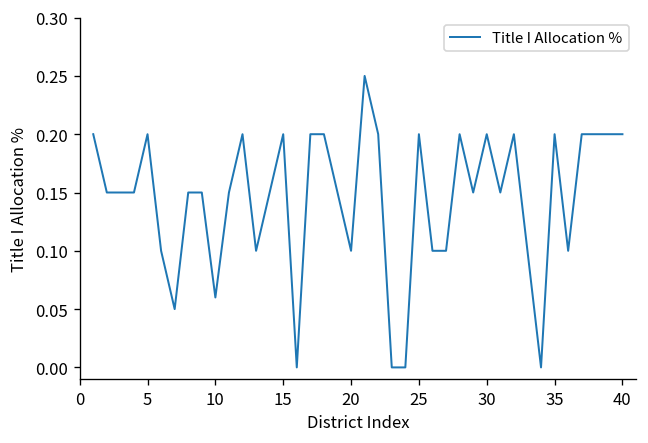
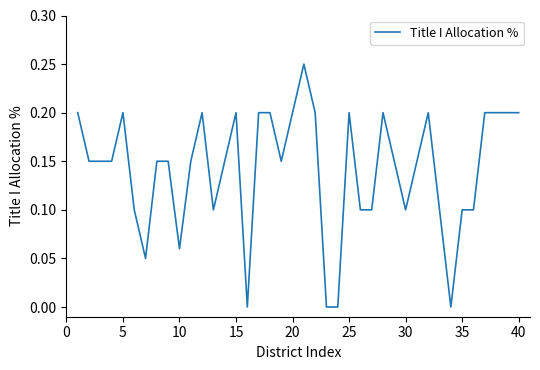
20: 0.1 -> 0.2
30: 0.2 -> 0.1
35: 0.2 -> 0.1
